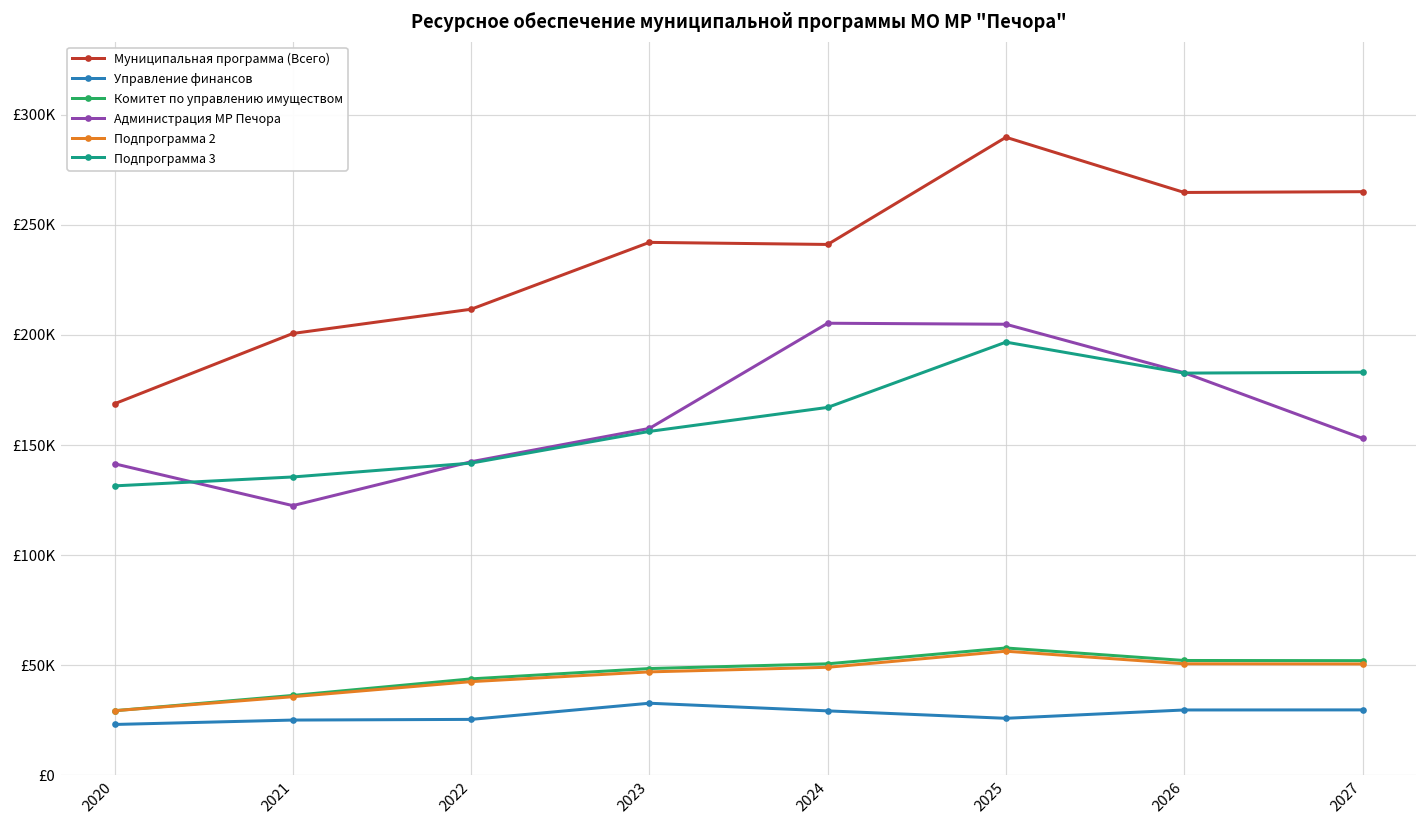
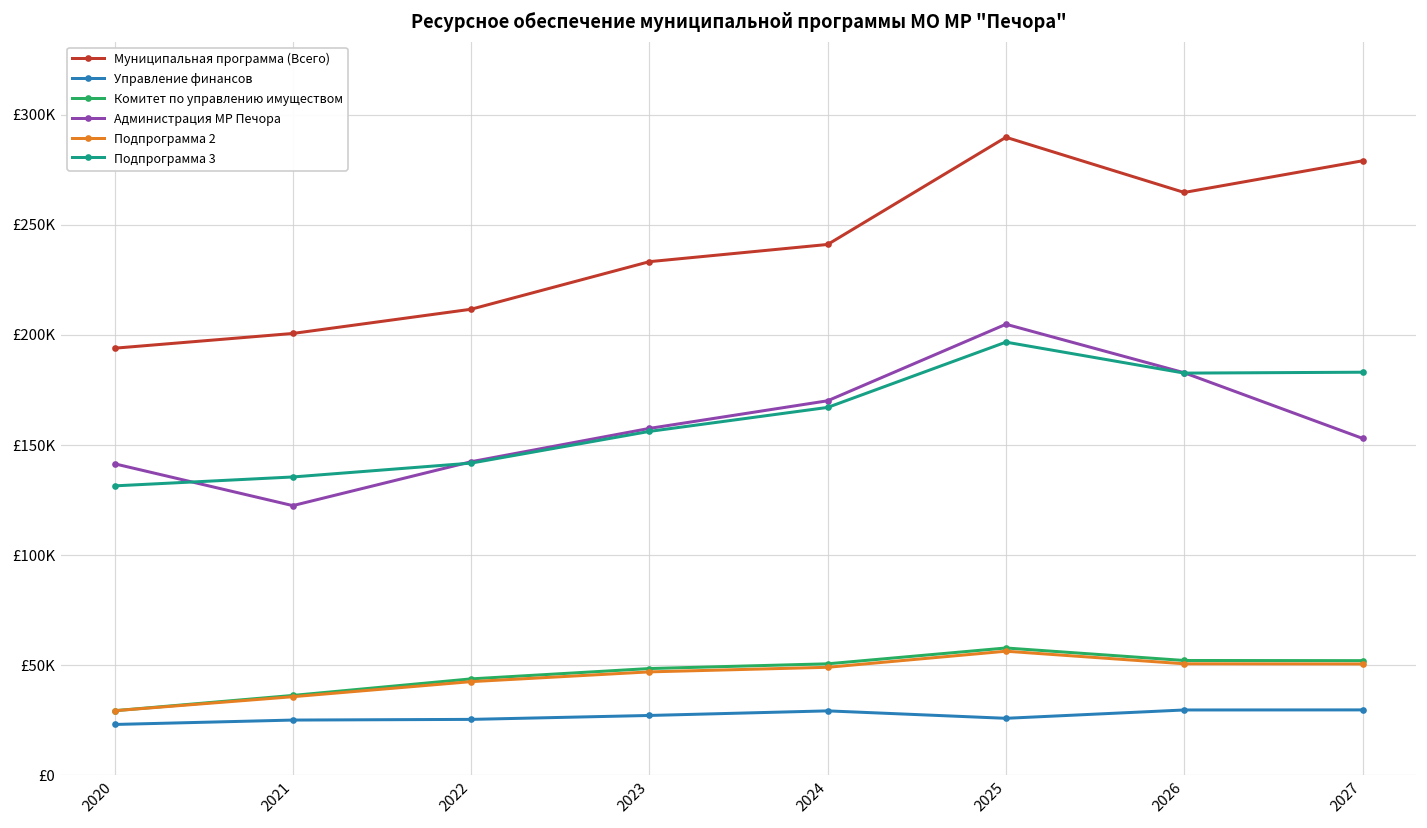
Муниципальная программа (Всего), 2020: £169000 -> £194000
Муниципальная программа (Всего), 2023: £242000 -> £233000
Управление финансов, 2023: £33000 -> £27000
Администрация МР Печора, 2024: £205000 -> £170000
Муниципальная программа (Всего), 2027: £265000 -> £279000
